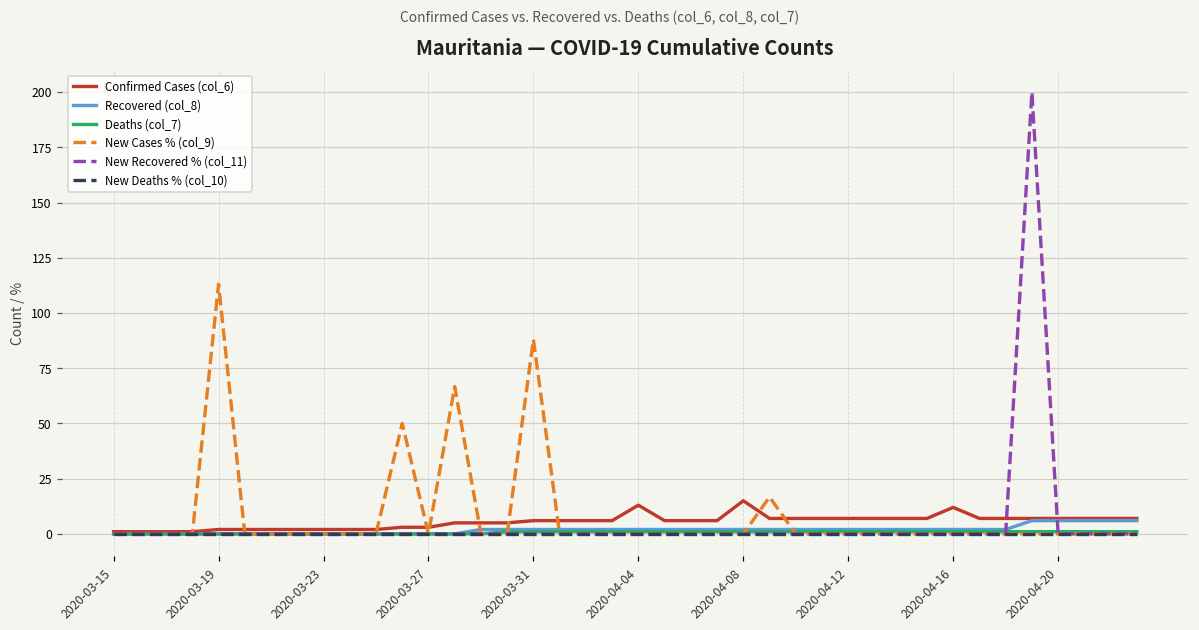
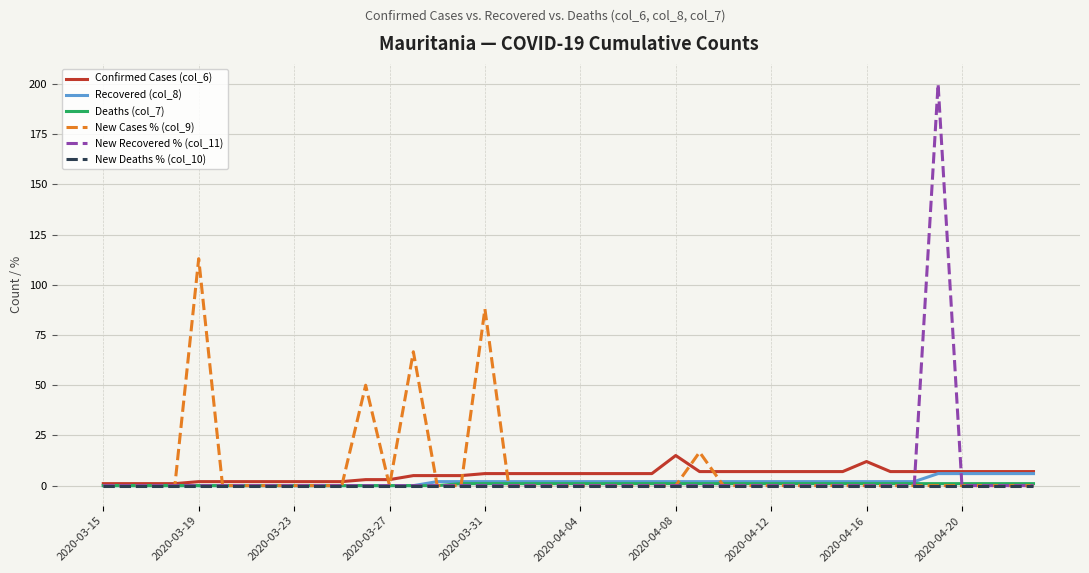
Confirmed Cases (col_6), 2020-04-04: 13 -> 6
